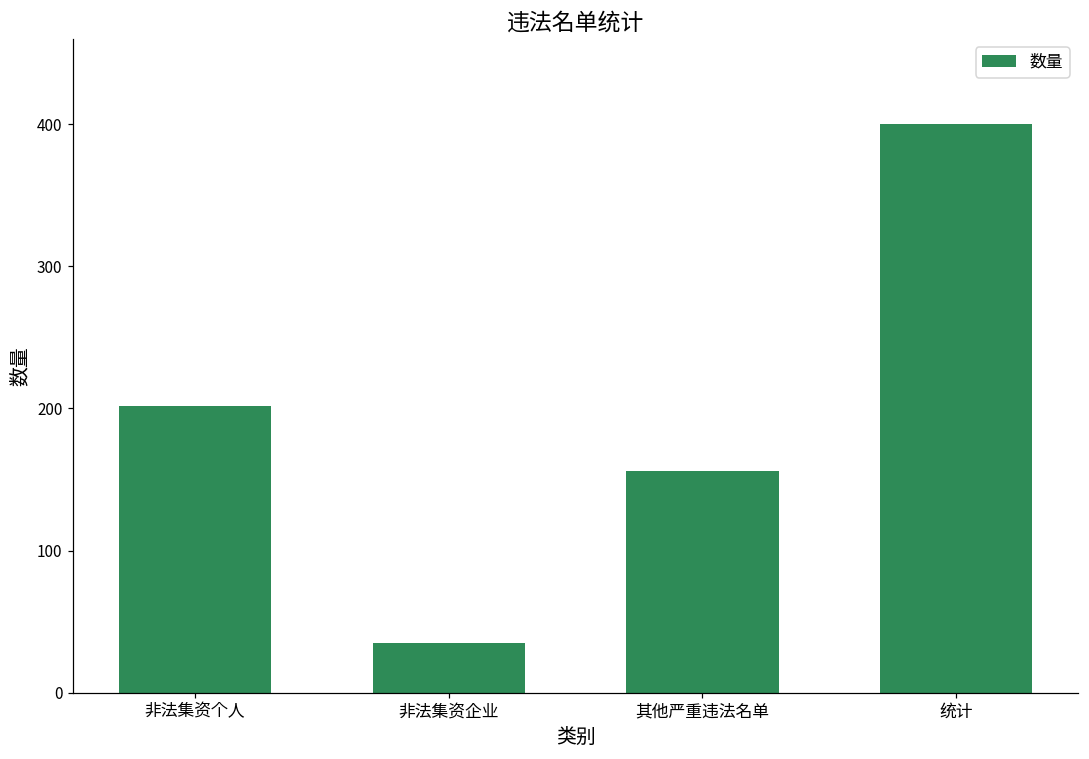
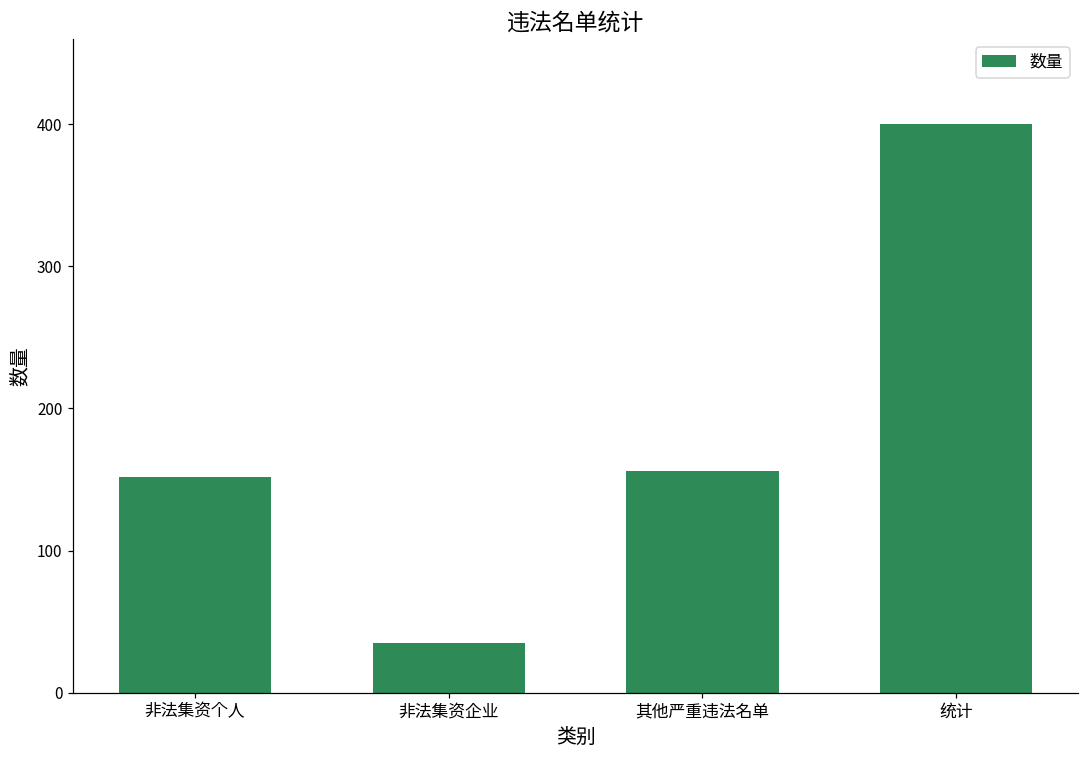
非法集资个人: 202 -> 152
